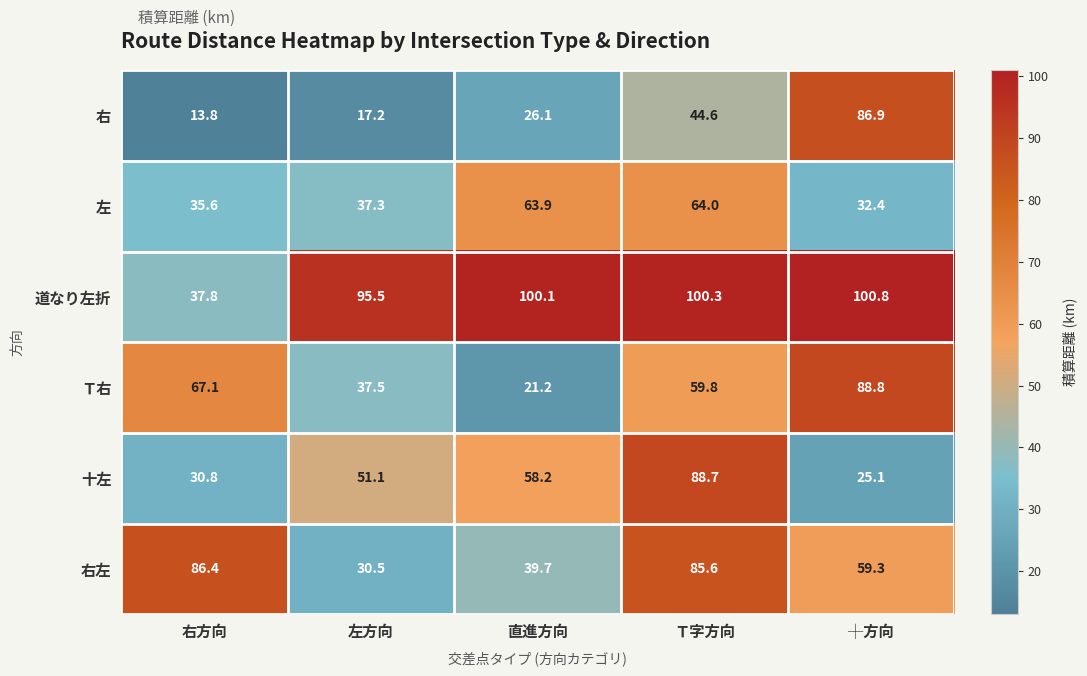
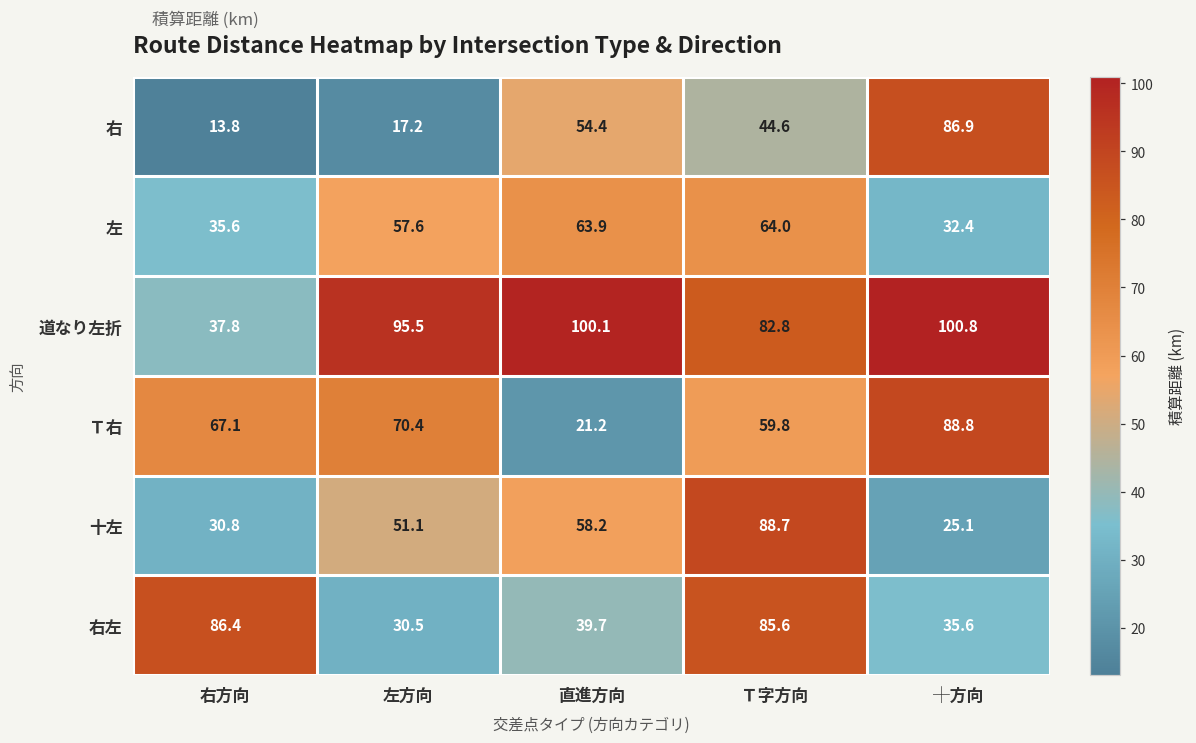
右, 直進方向: 26.1 -> 54.4
左, 左方向: 37.3 -> 57.6
道なり左折, Ｔ字方向: 100.3 -> 82.8
Ｔ右, 左方向: 37.5 -> 70.4
右左, ┼方向: 59.3 -> 35.6
